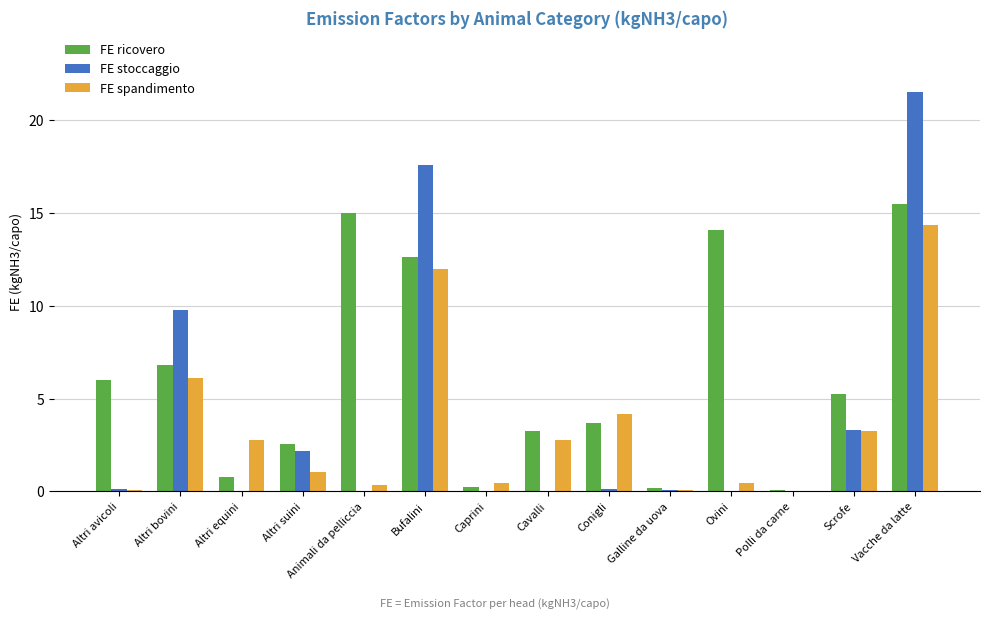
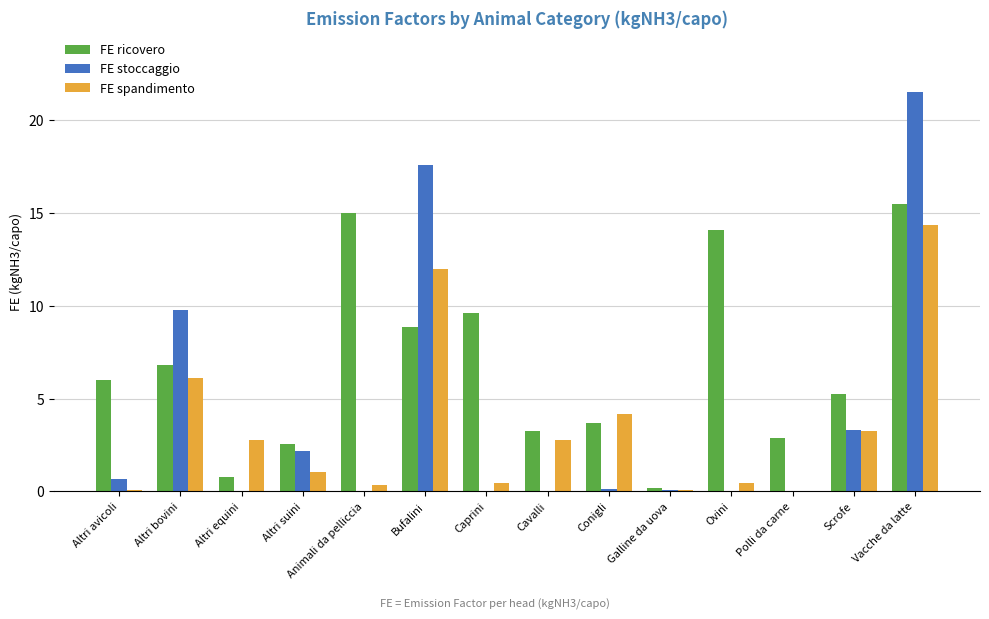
FE stoccaggio, Altri avicoli: 0.1 -> 0.7
FE ricovero, Bufalini: 12.6 -> 8.8
FE ricovero, Caprini: 0.2 -> 9.6
FE ricovero, Polli da carne: 0.1 -> 2.9
